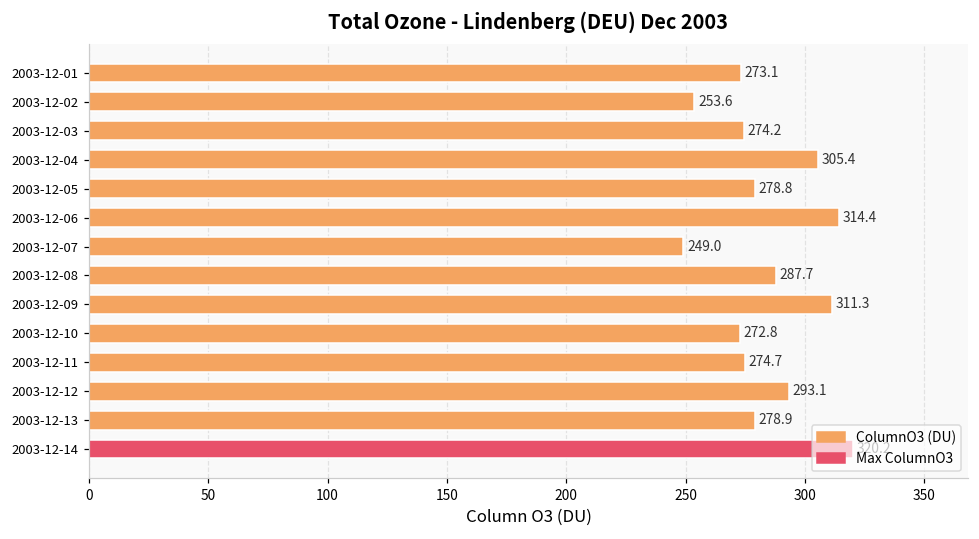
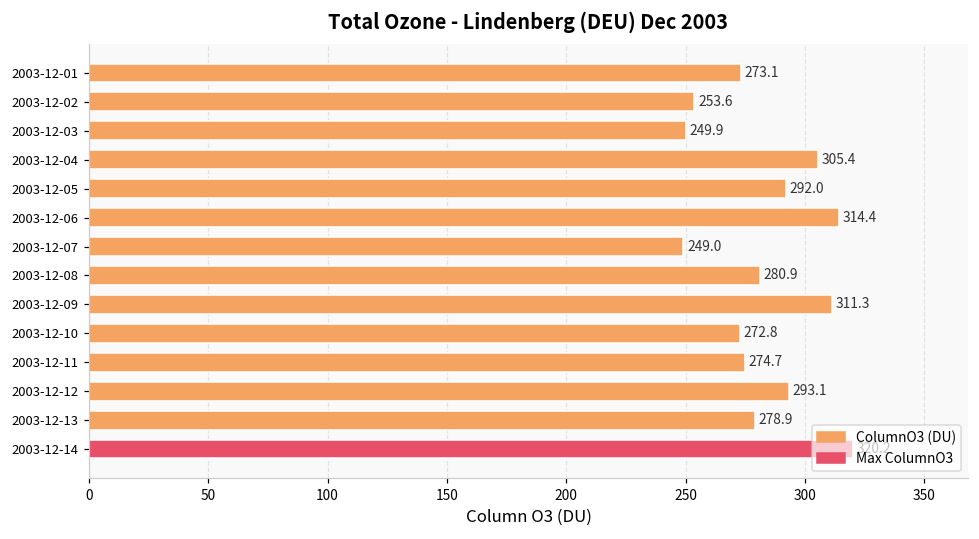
2003-12-03: 274.2 -> 249.9
2003-12-05: 278.8 -> 292.0
2003-12-08: 287.7 -> 280.9
